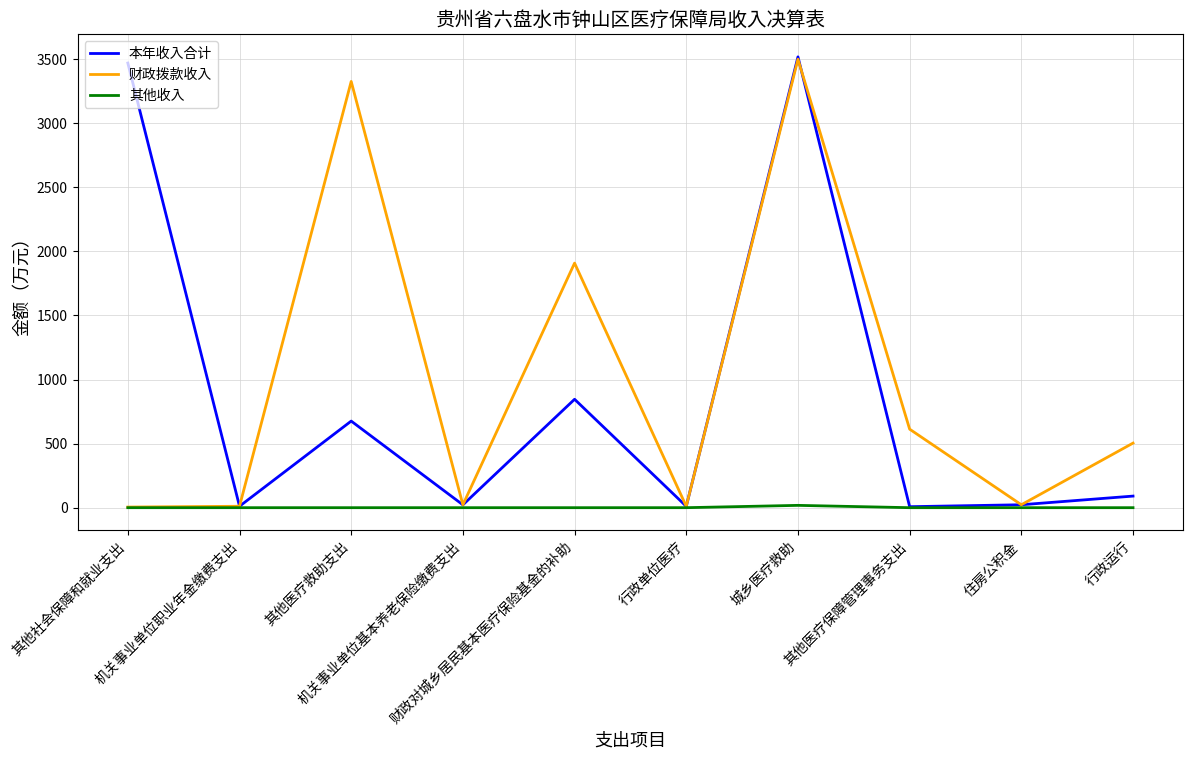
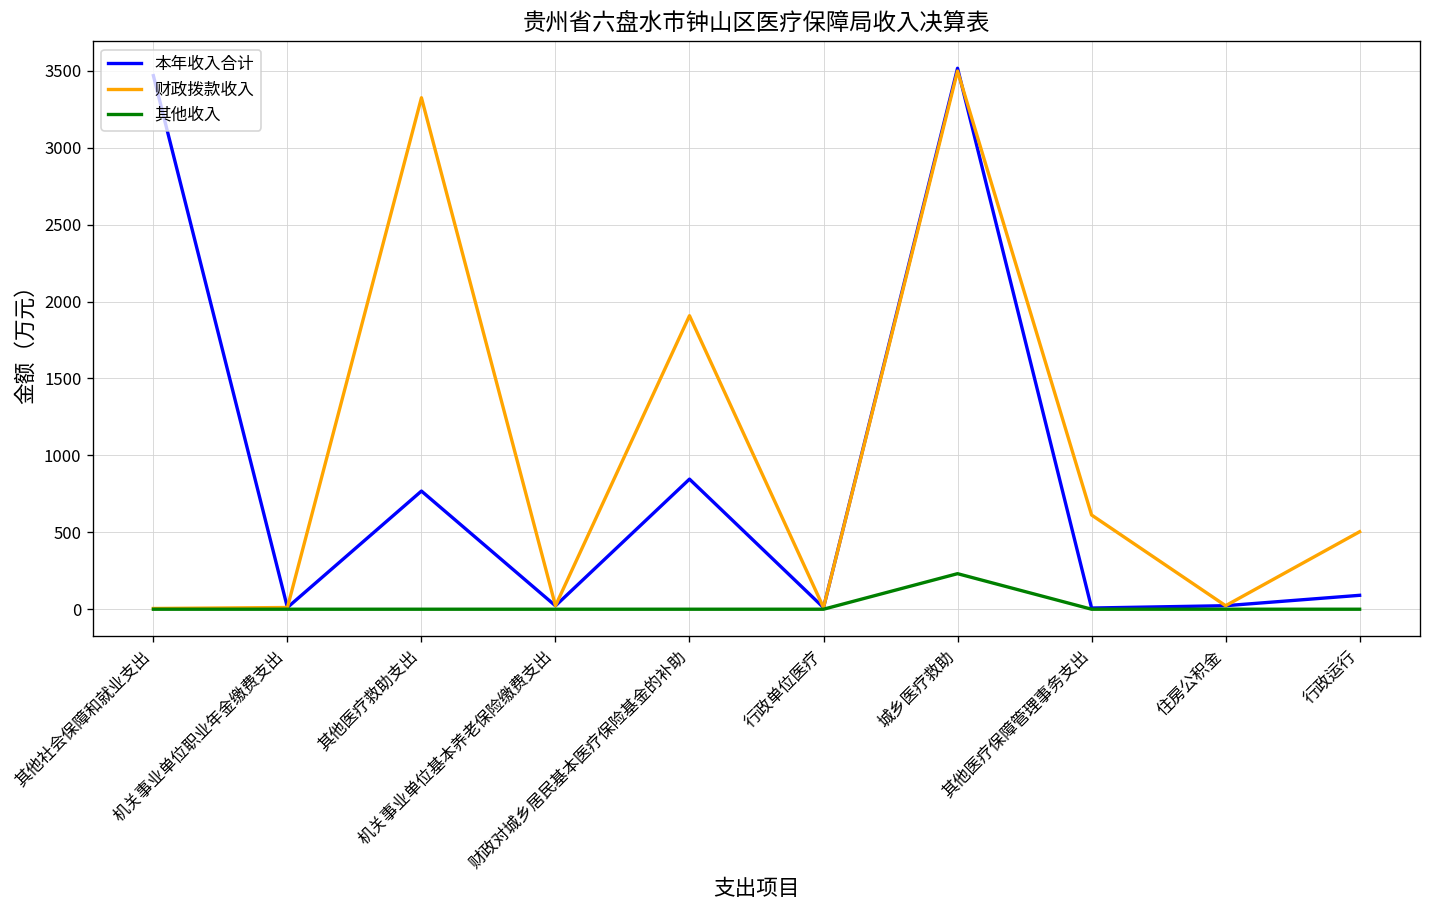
本年收入合计, 其他医疗救助支出: 680 -> 770
其他收入, 城乡医疗救助: 20 -> 230
